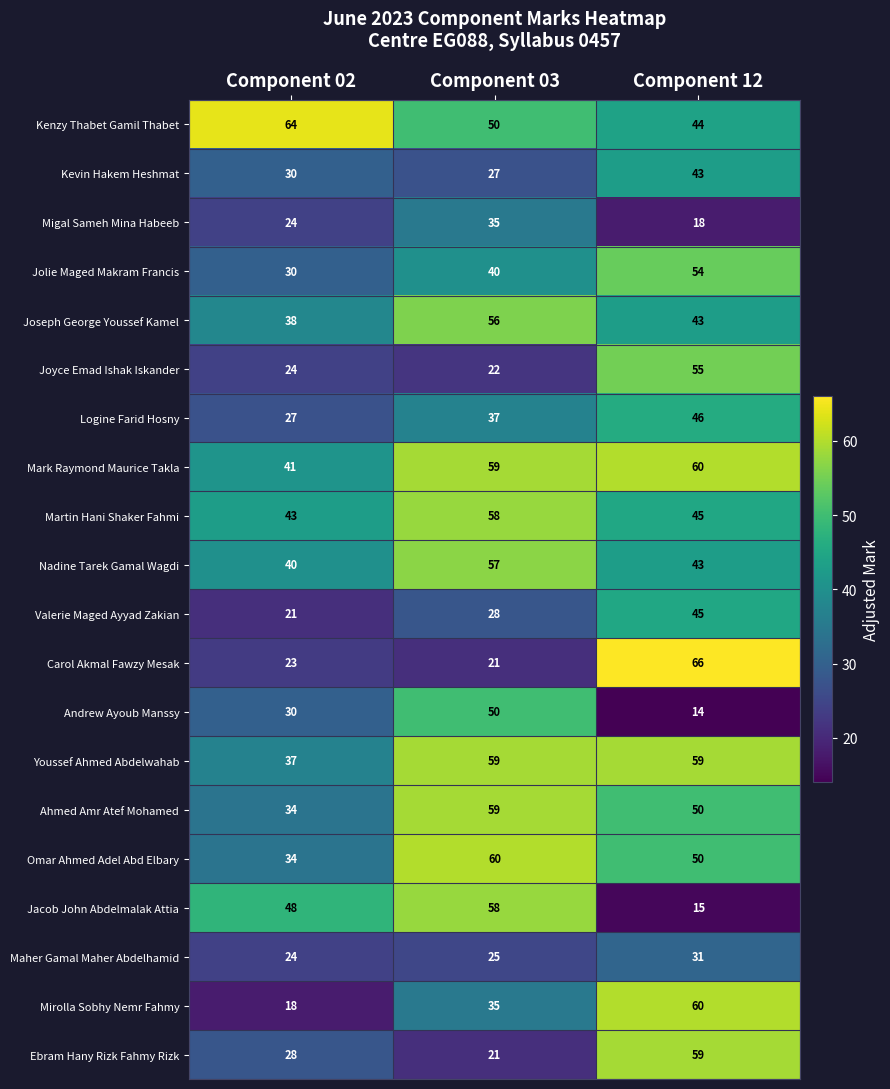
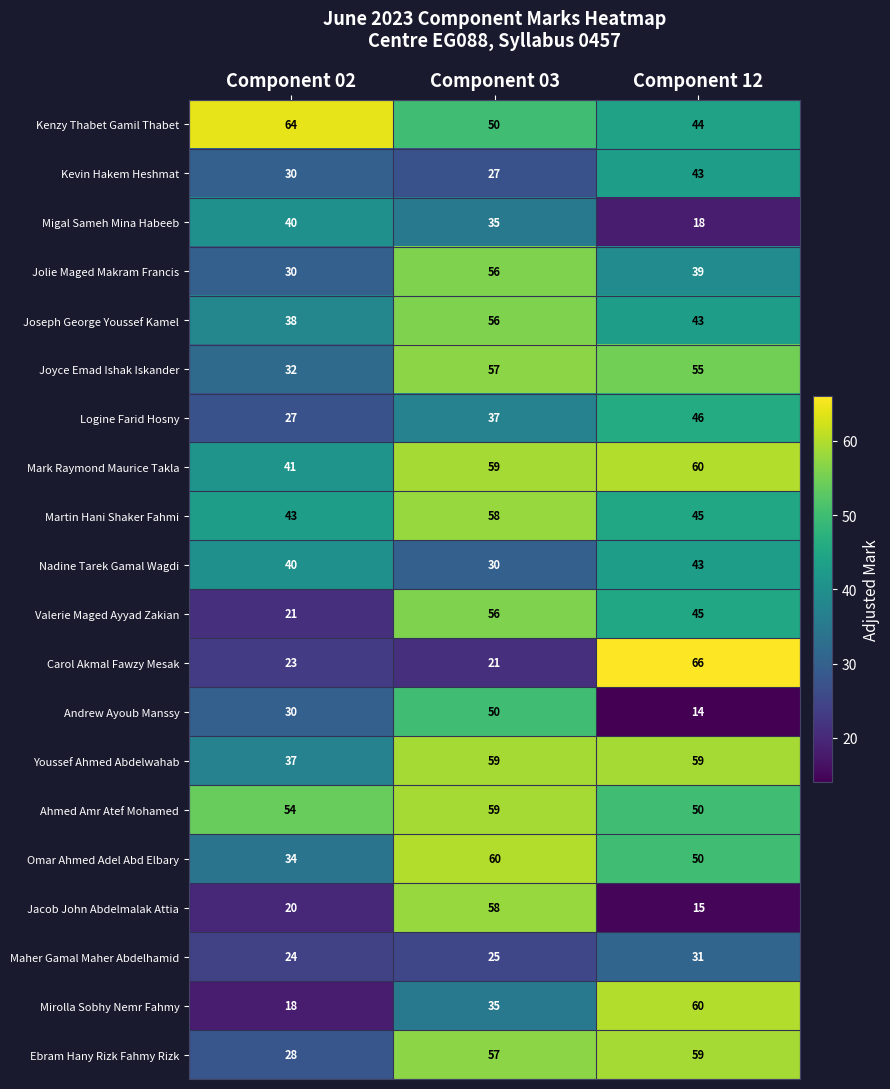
Migal Sameh Mina Habeeb, Component 02: 24 -> 40
Jolie Maged Makram Francis, Component 03: 40 -> 56
Jolie Maged Makram Francis, Component 12: 54 -> 39
Joyce Emad Ishak Iskander, Component 02: 24 -> 32
Joyce Emad Ishak Iskander, Component 03: 22 -> 57
Nadine Tarek Gamal Wagdi, Component 03: 57 -> 30
Valerie Maged Ayyad Zakian, Component 03: 28 -> 56
Ahmed Amr Atef Mohamed, Component 02: 34 -> 54
Jacob John Abdelmalak Attia, Component 02: 48 -> 20
Ebram Hany Rizk Fahmy Rizk, Component 03: 21 -> 57
